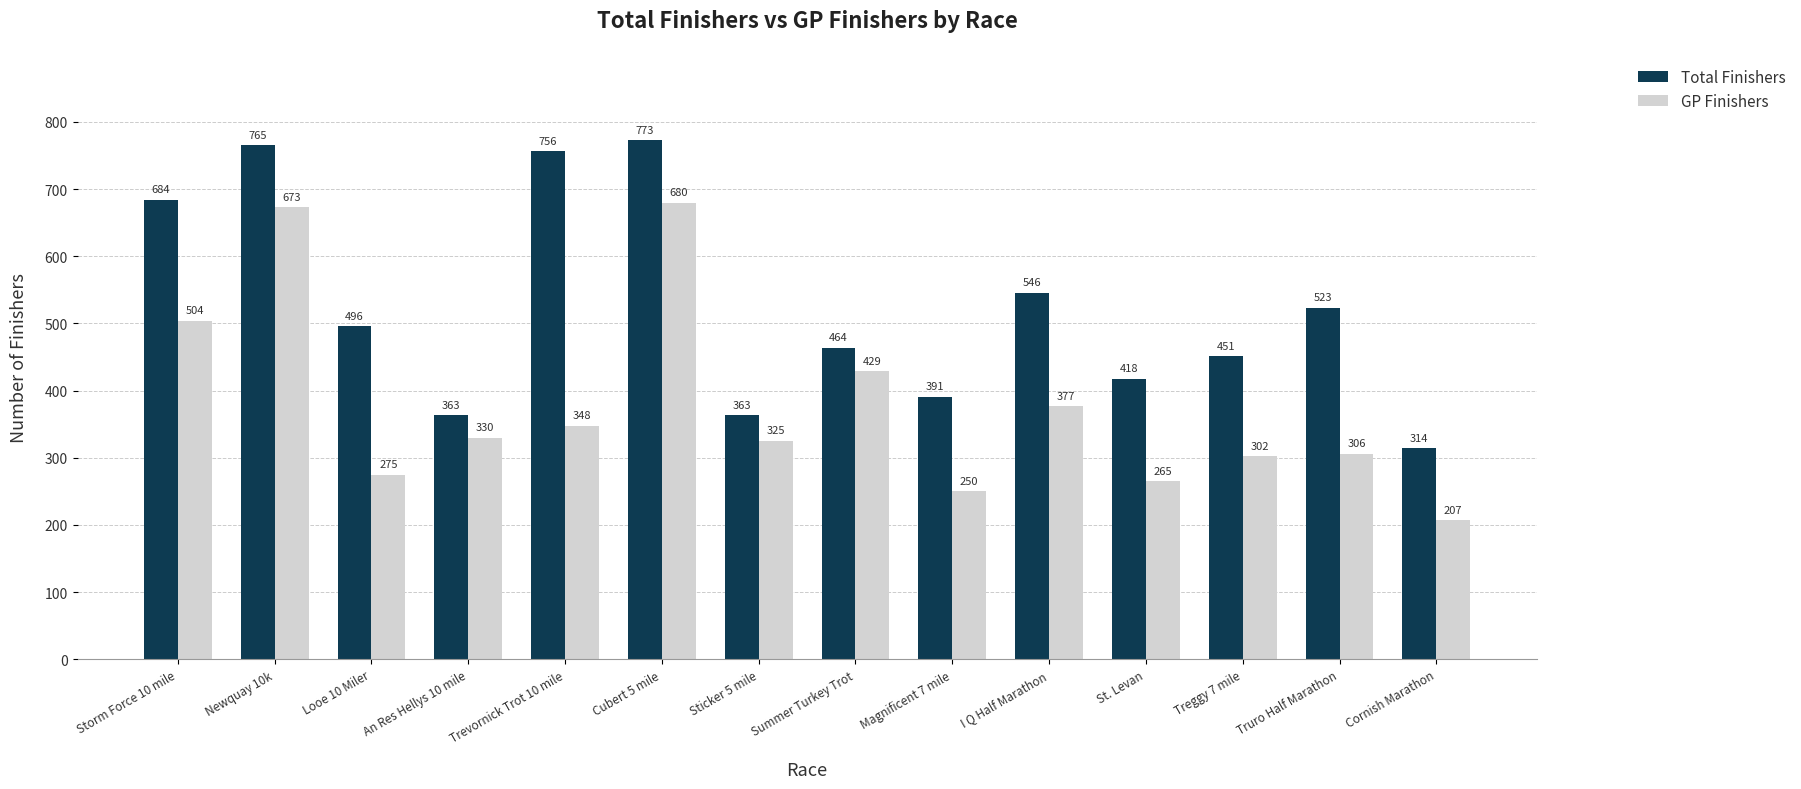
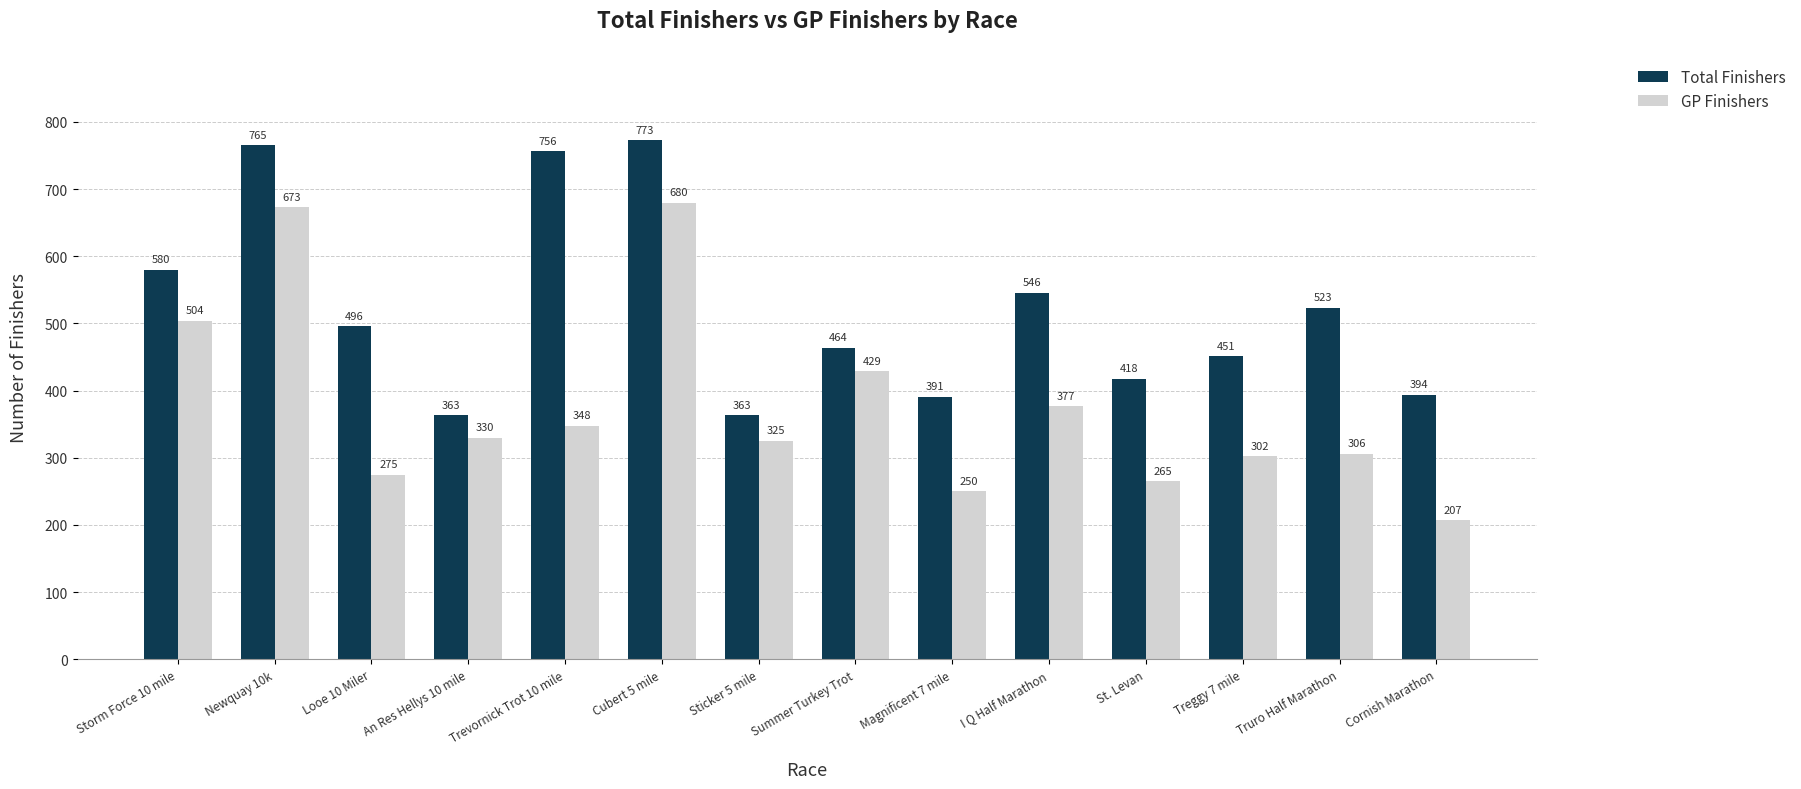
Total Finishers, Storm Force 10 mile: 684 -> 580
Total Finishers, Cornish Marathon: 314 -> 394
